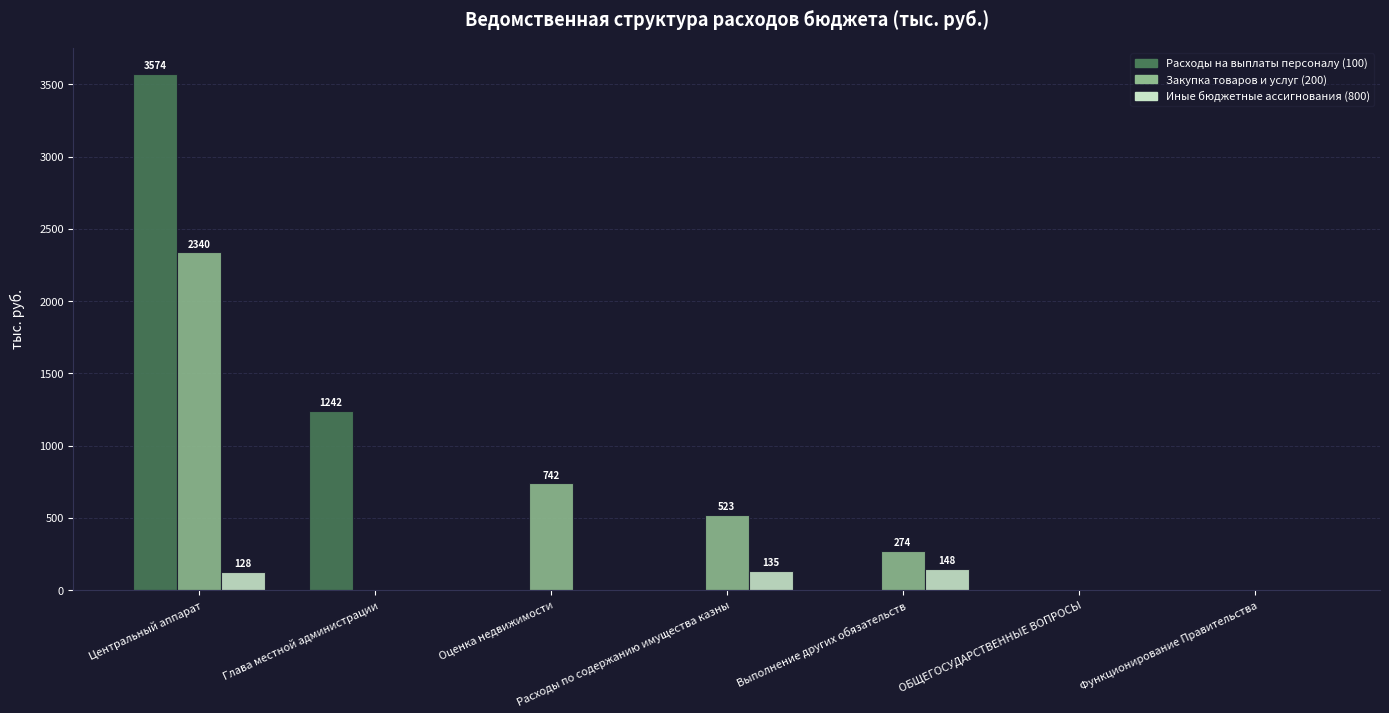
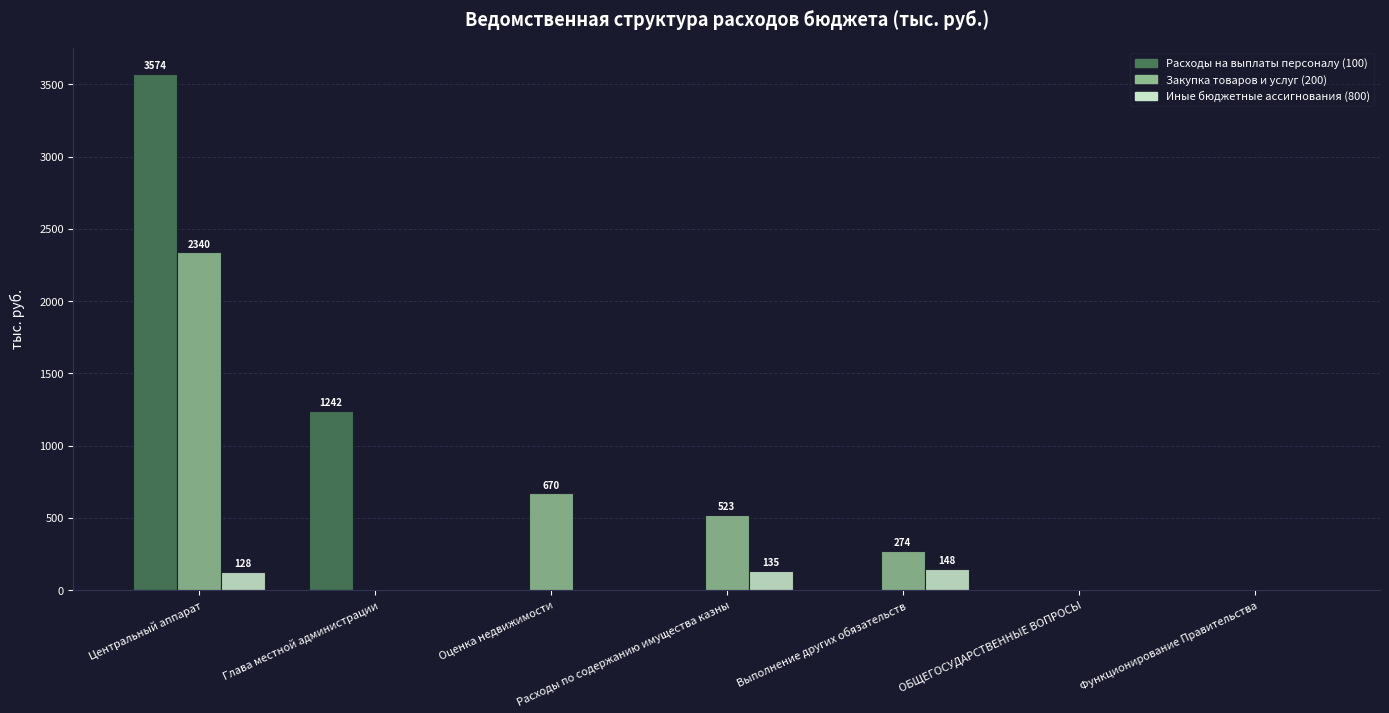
Закупка товаров и услуг (200), Оценка недвижимости: 742 -> 670
